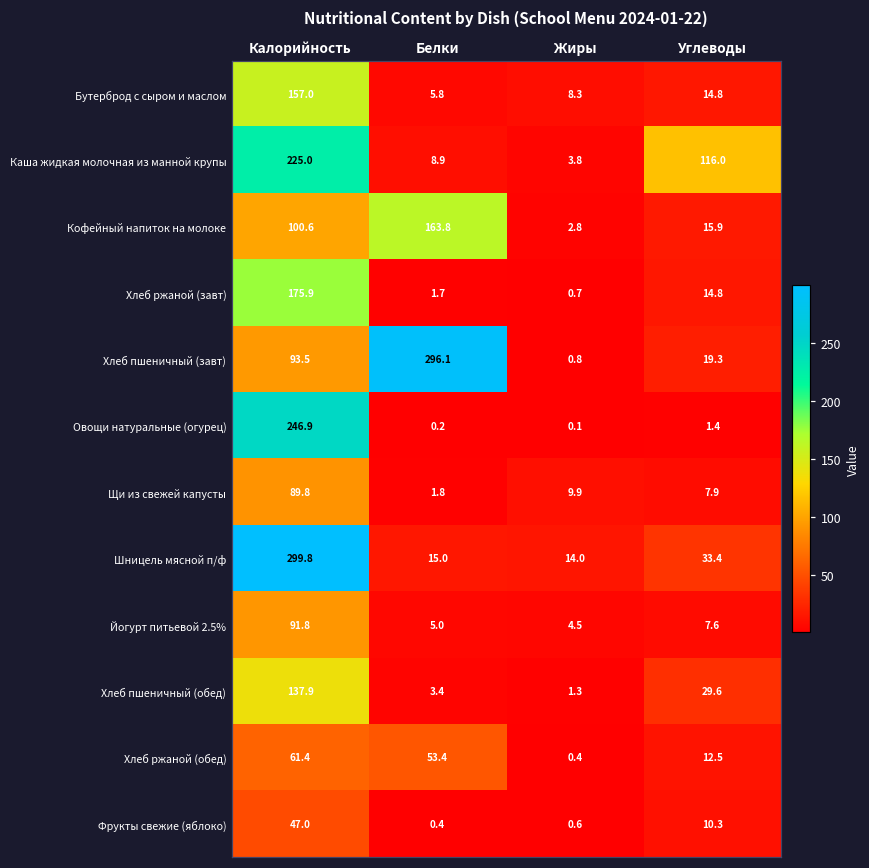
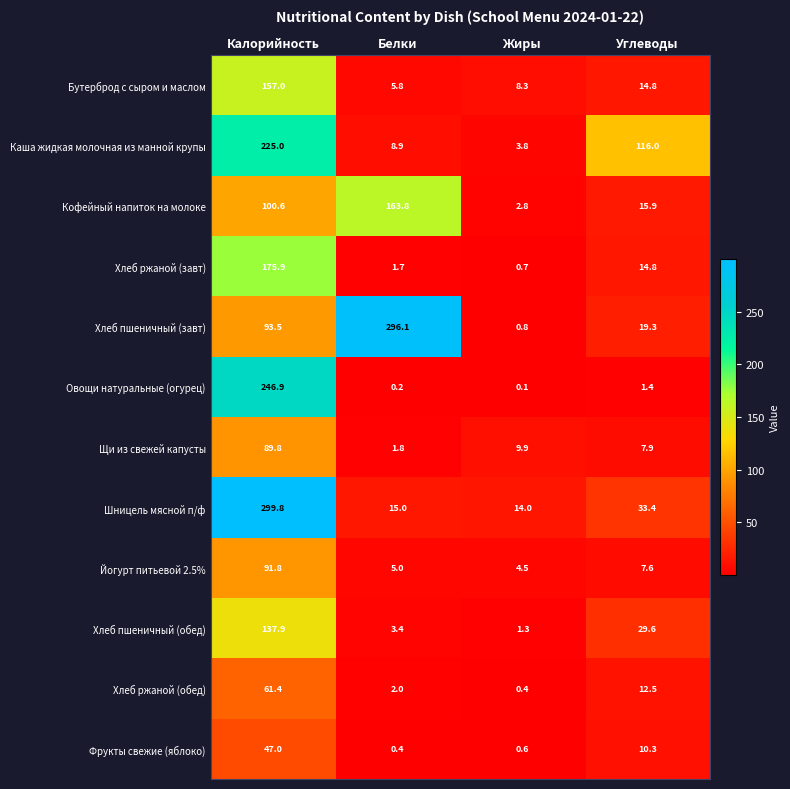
Хлеб ржаной (обед), Белки: 53.4 -> 2.0
